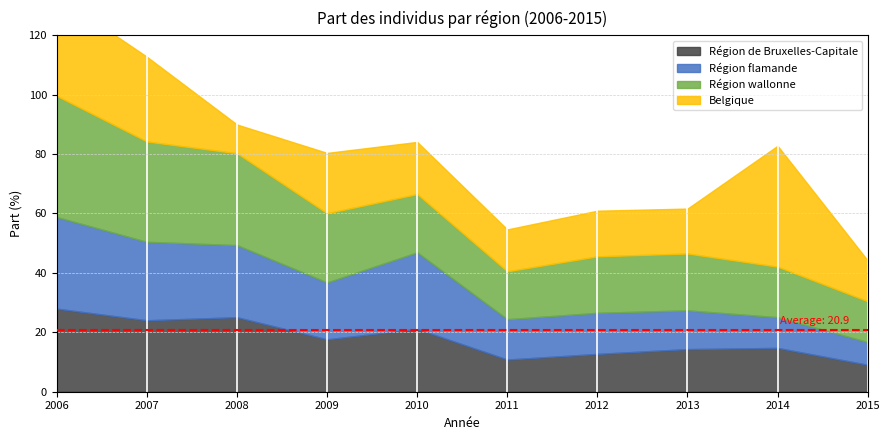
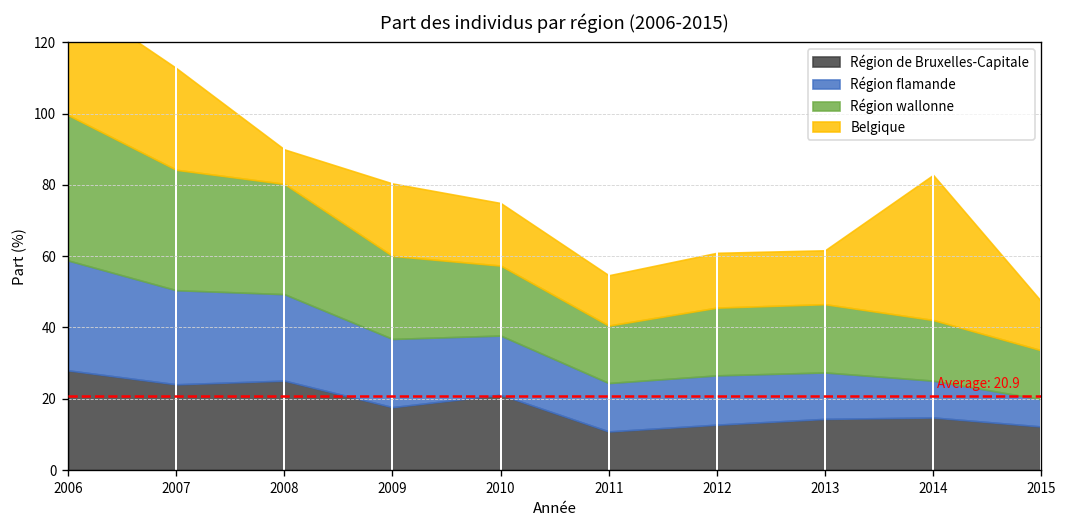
Région flamande, 2010: 26 -> 17
Région de Bruxelles-Capitale, 2015: 9 -> 12
